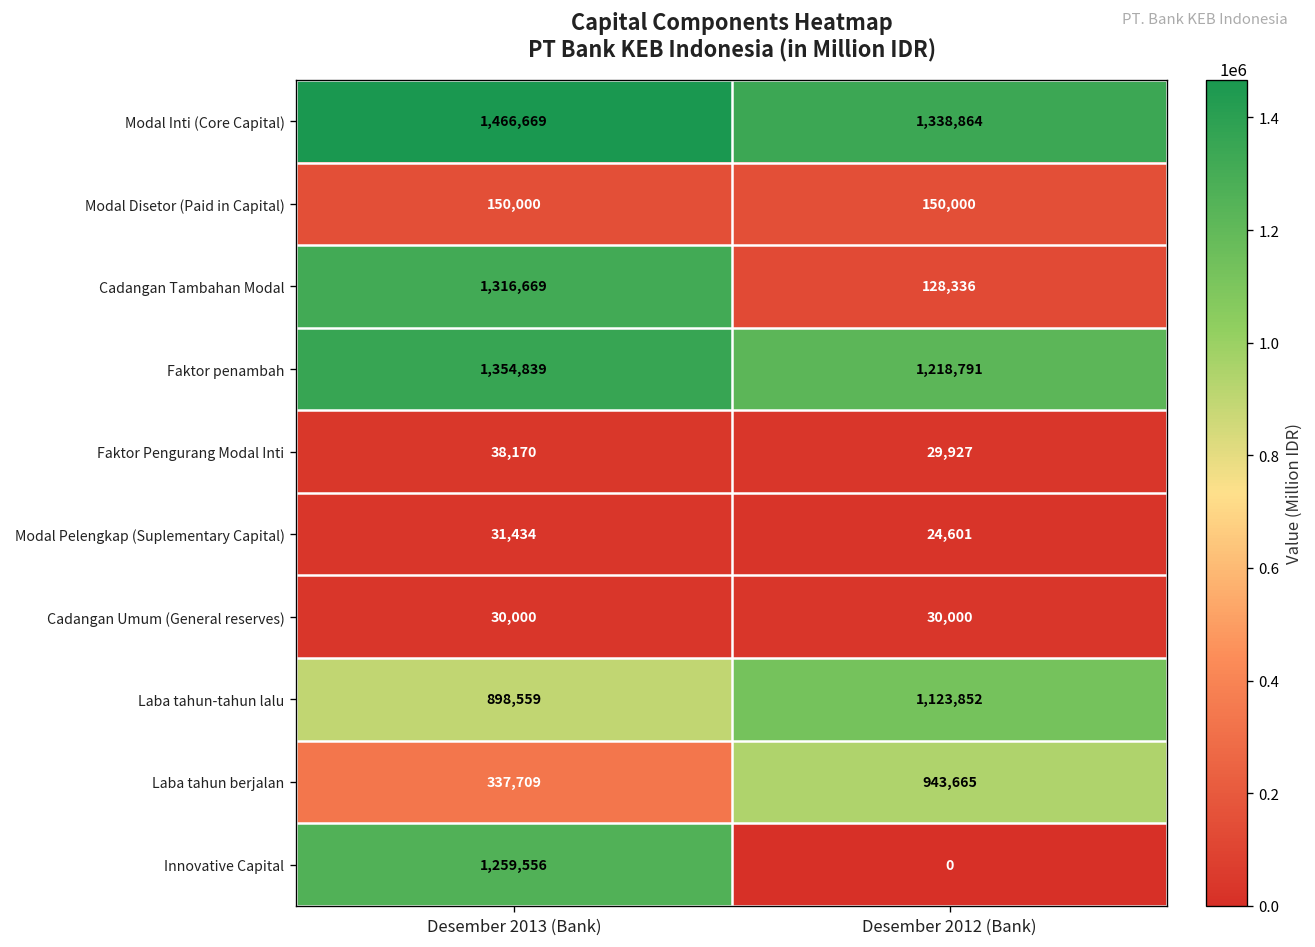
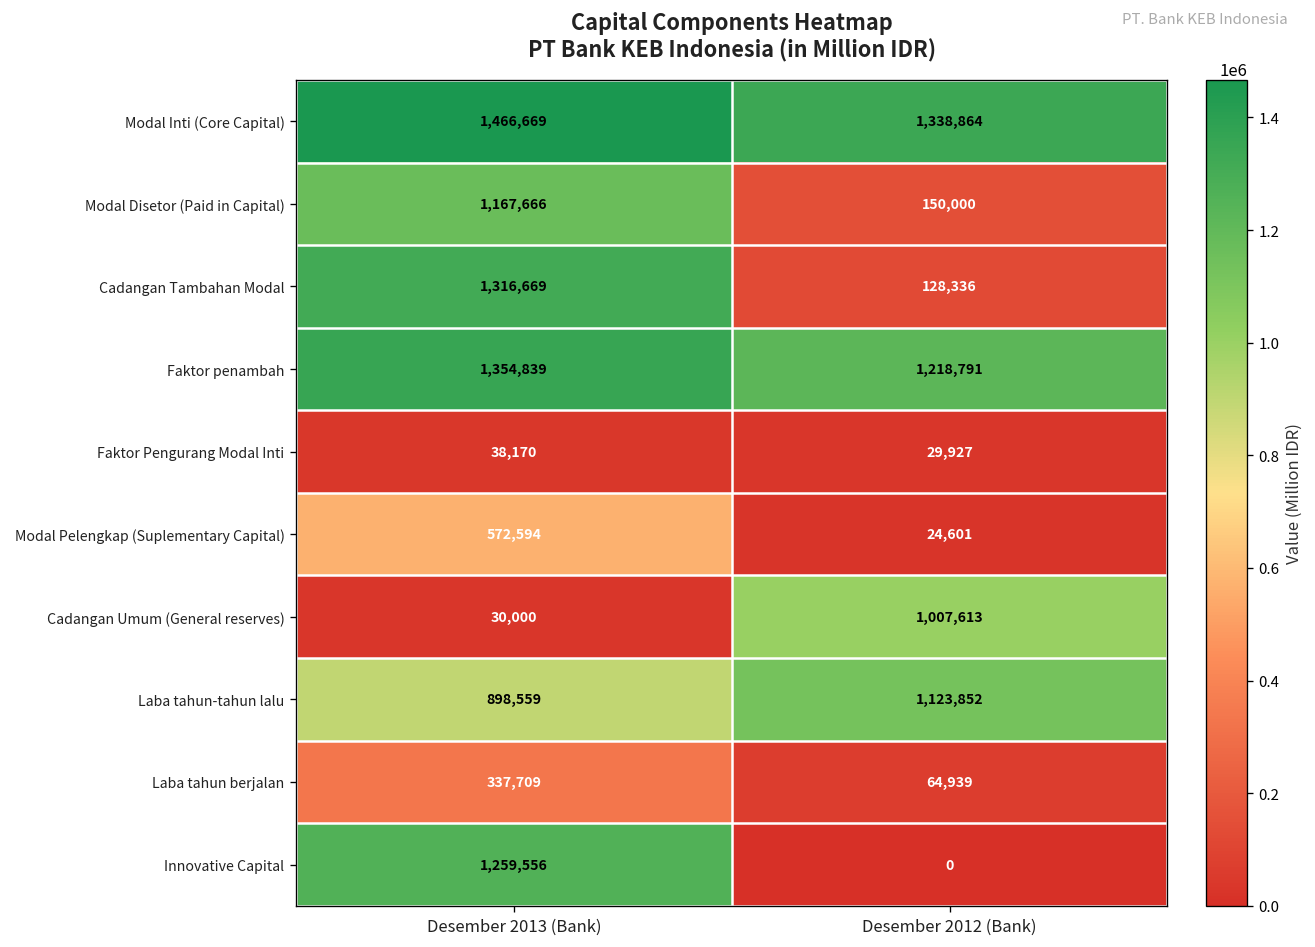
Modal Disetor (Paid in Capital), Desember 2013 (Bank): 150,000 -> 1,167,666
Modal Pelengkap (Suplementary Capital), Desember 2013 (Bank): 31,434 -> 572,594
Cadangan Umum (General reserves), Desember 2012 (Bank): 30,000 -> 1,007,613
Laba tahun berjalan, Desember 2012 (Bank): 943,665 -> 64,939
